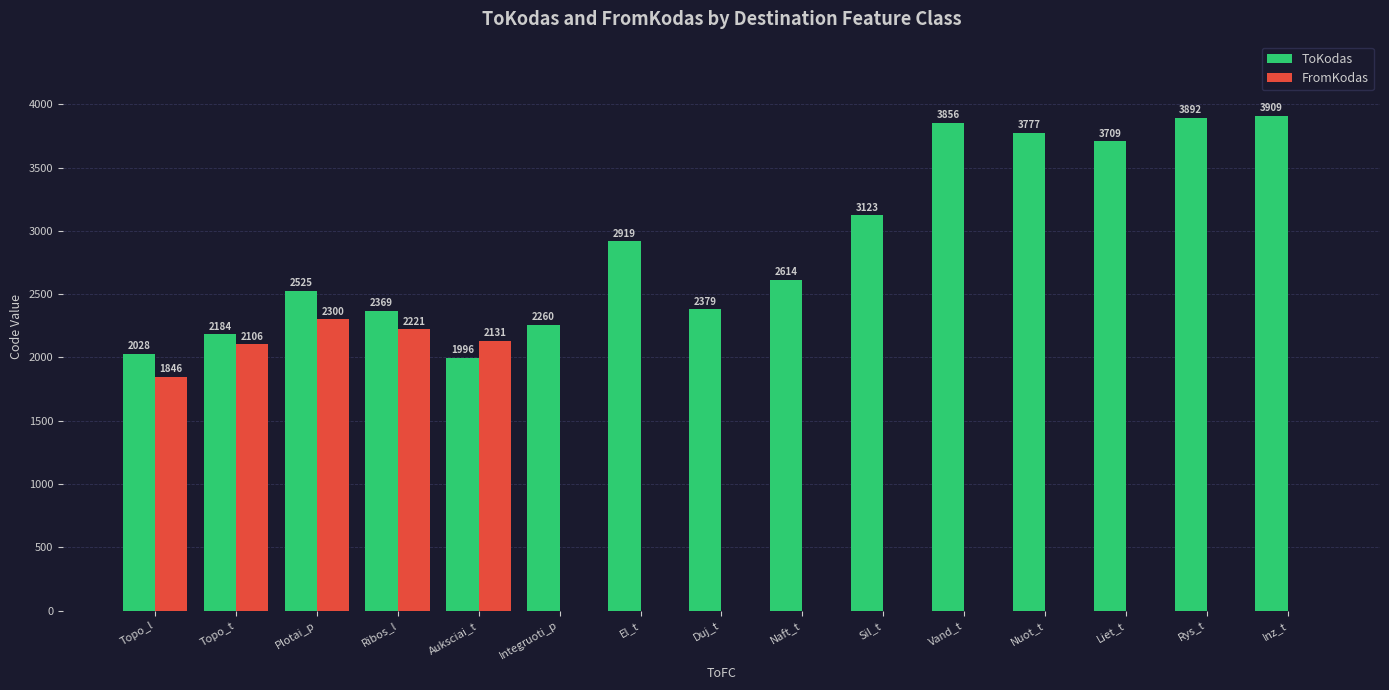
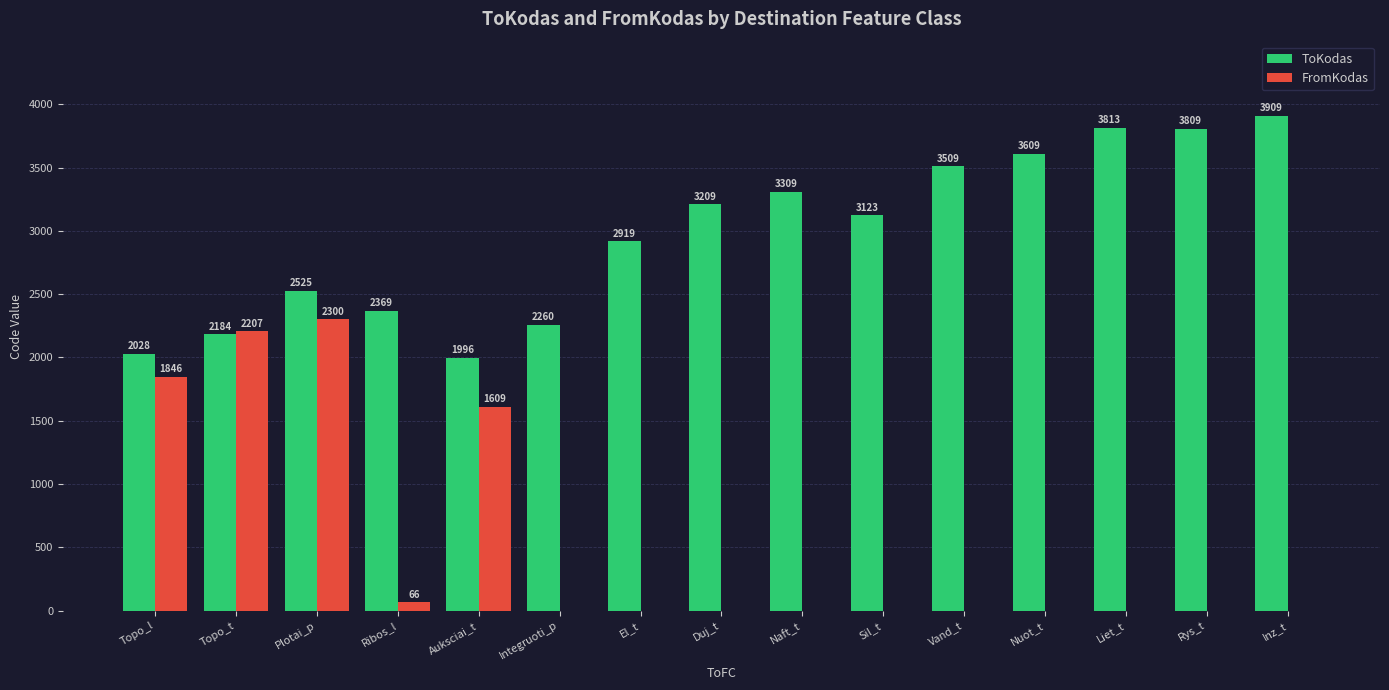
FromKodas, Topo_t: 2106 -> 2207
FromKodas, Ribos_l: 2221 -> 66
FromKodas, Auksciai_t: 2131 -> 1609
ToKodas, Duj_t: 2379 -> 3209
ToKodas, Naft_t: 2614 -> 3309
ToKodas, Vand_t: 3856 -> 3509
ToKodas, Nuot_t: 3777 -> 3609
ToKodas, Liet_t: 3709 -> 3813
ToKodas, Rys_t: 3892 -> 3809
